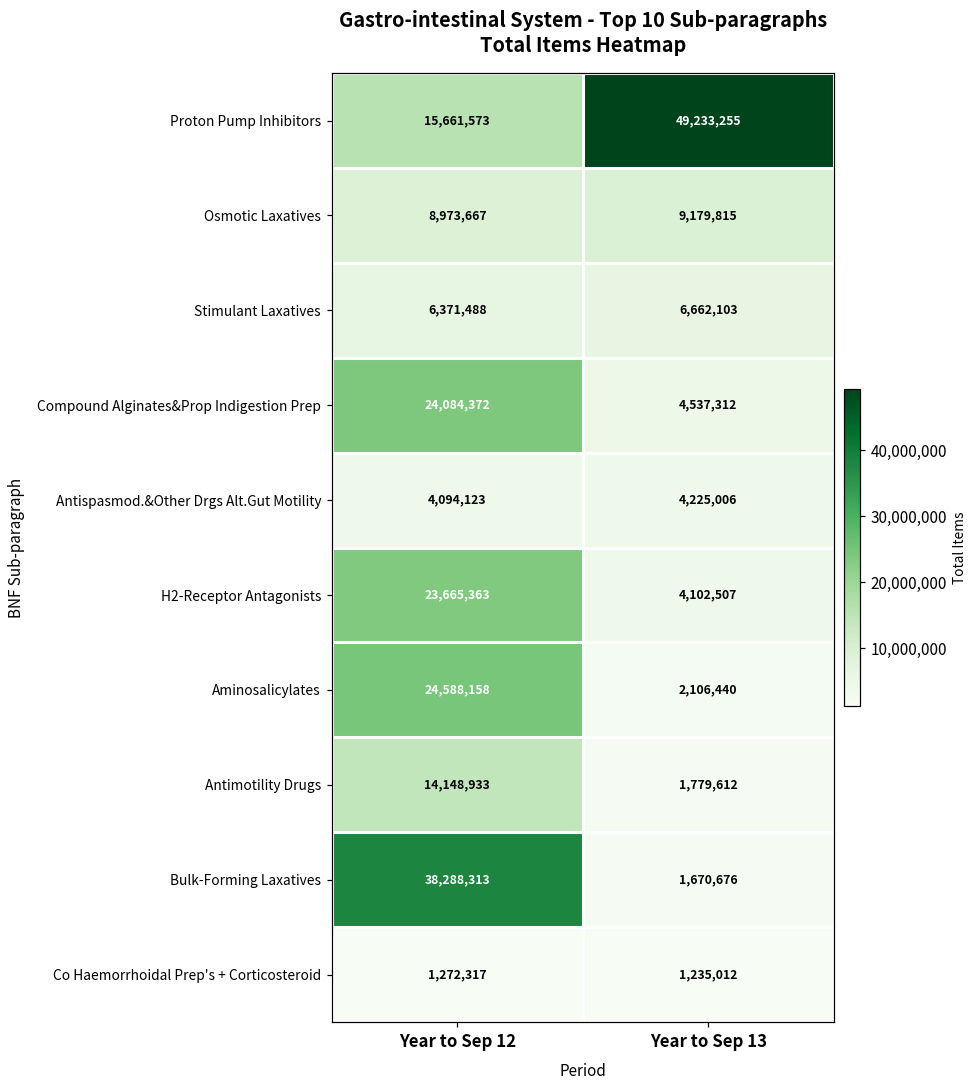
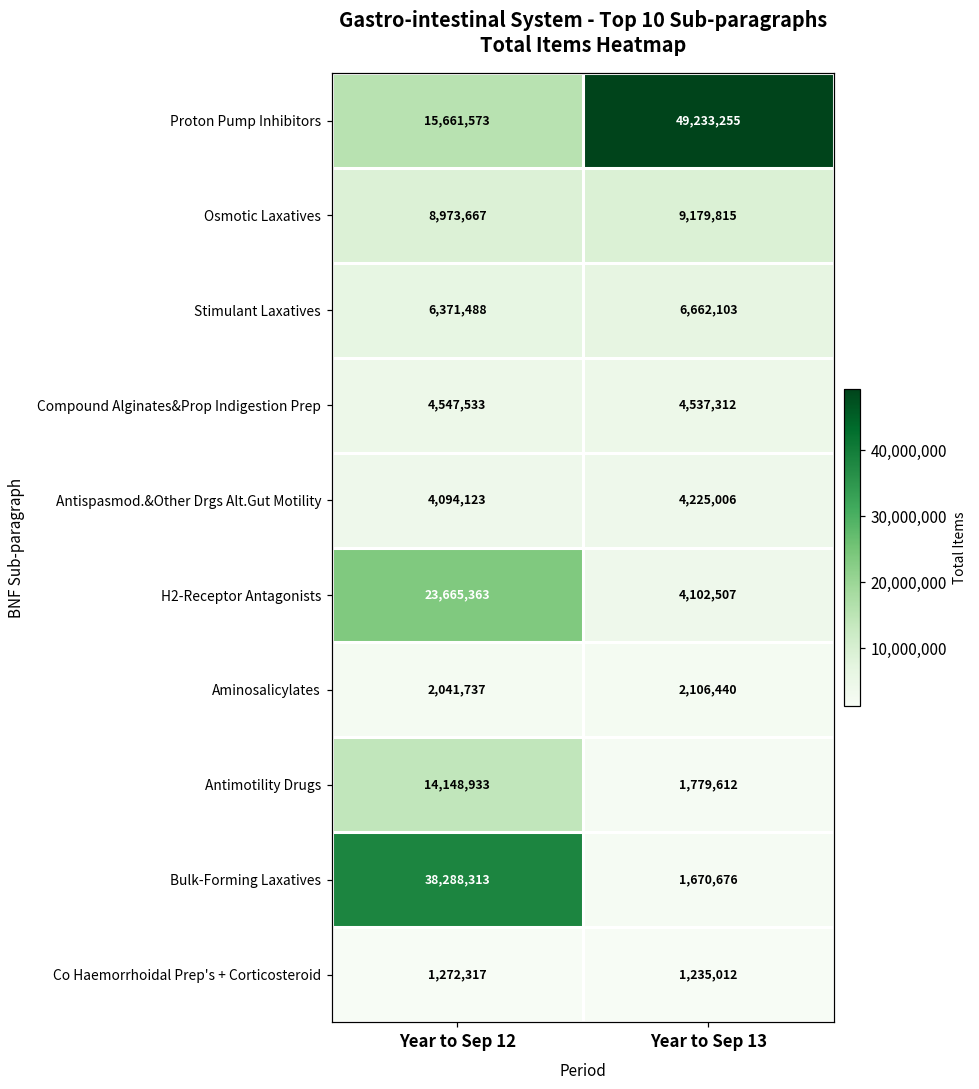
Compound Alginates&Prop Indigestion Prep, Year to Sep 12: 24,084,372 -> 4,547,533
Aminosalicylates, Year to Sep 12: 24,588,158 -> 2,041,737
